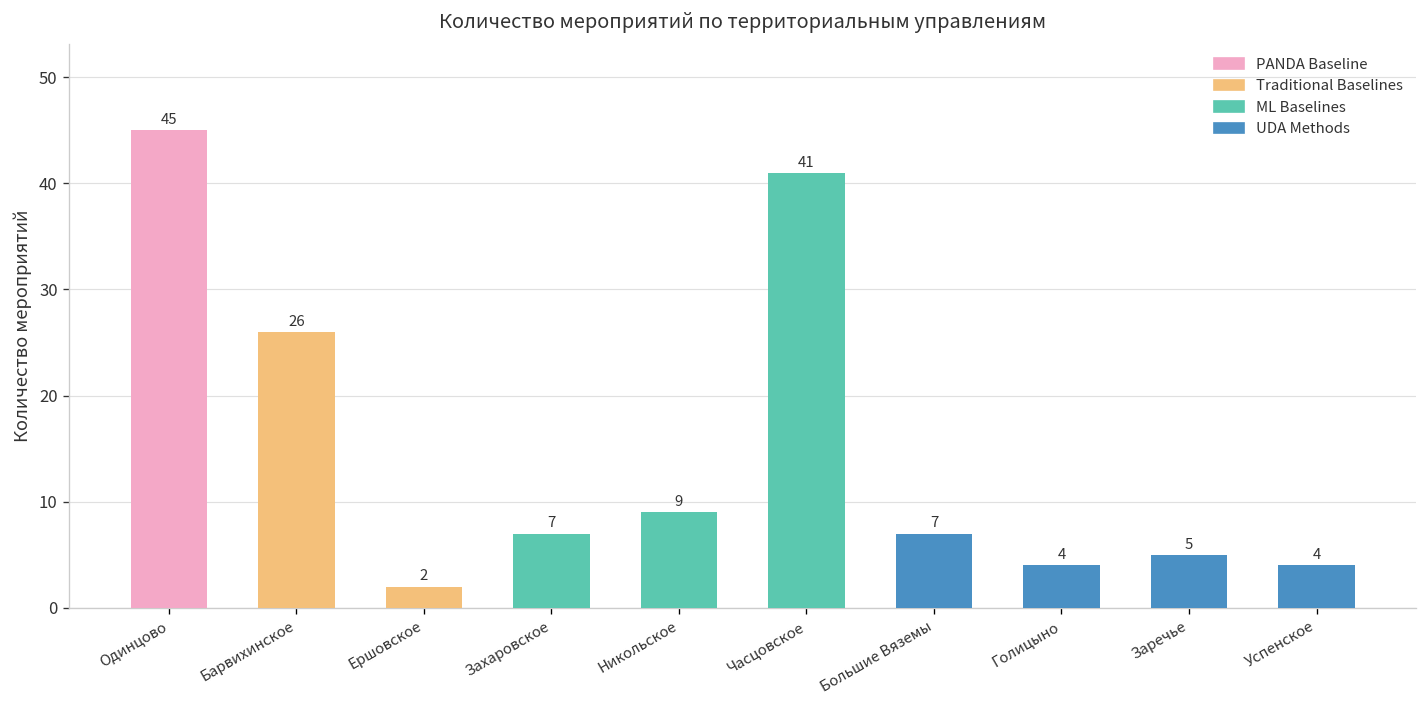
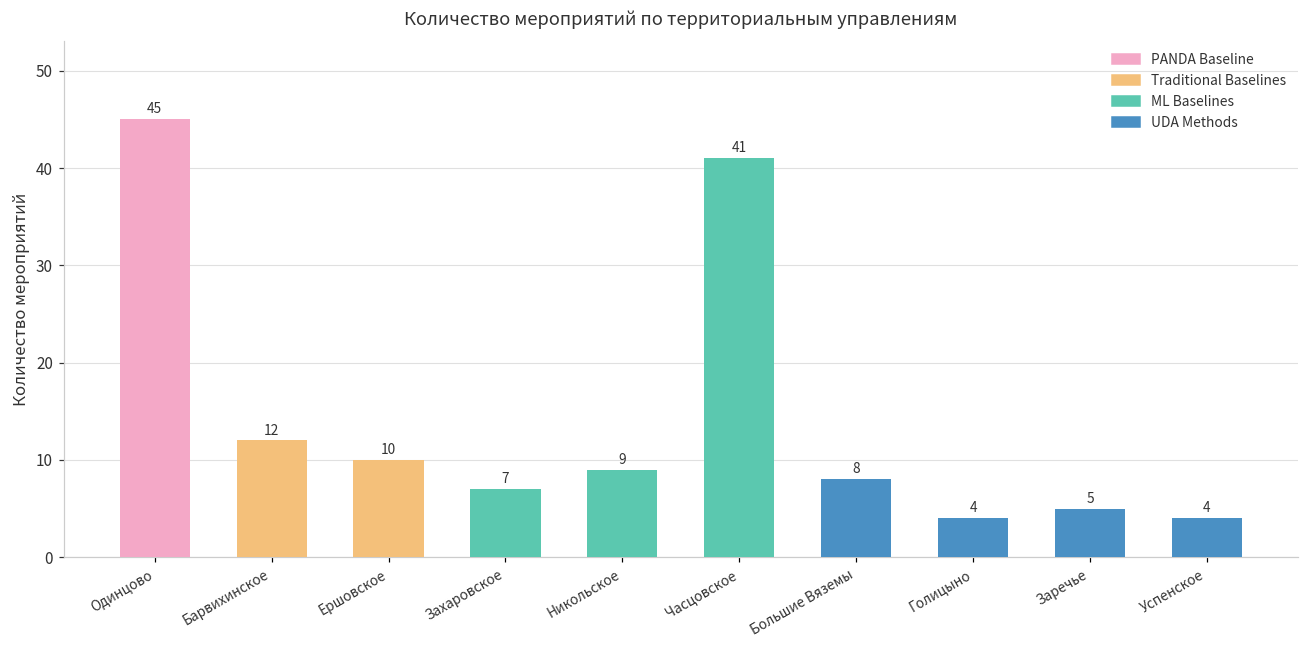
Барвихинское: 26 -> 12
Ершовское: 2 -> 10
Большие Вяземы: 7 -> 8
